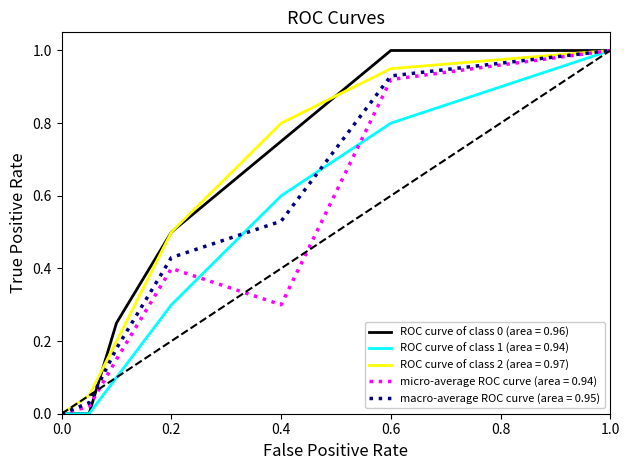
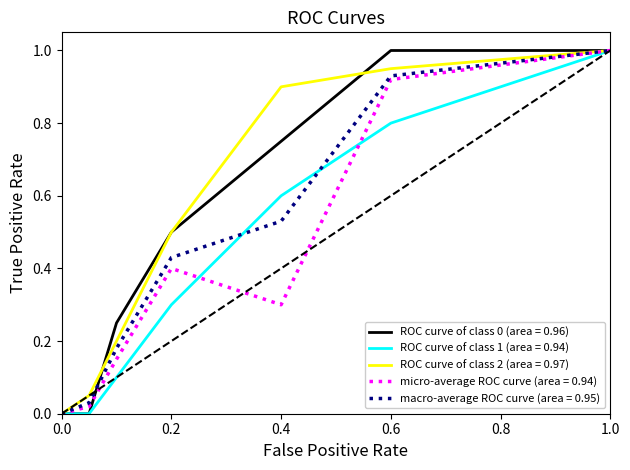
ROC curve of class 2 (area = 0.97), 0.4: 0.8 -> 0.9
